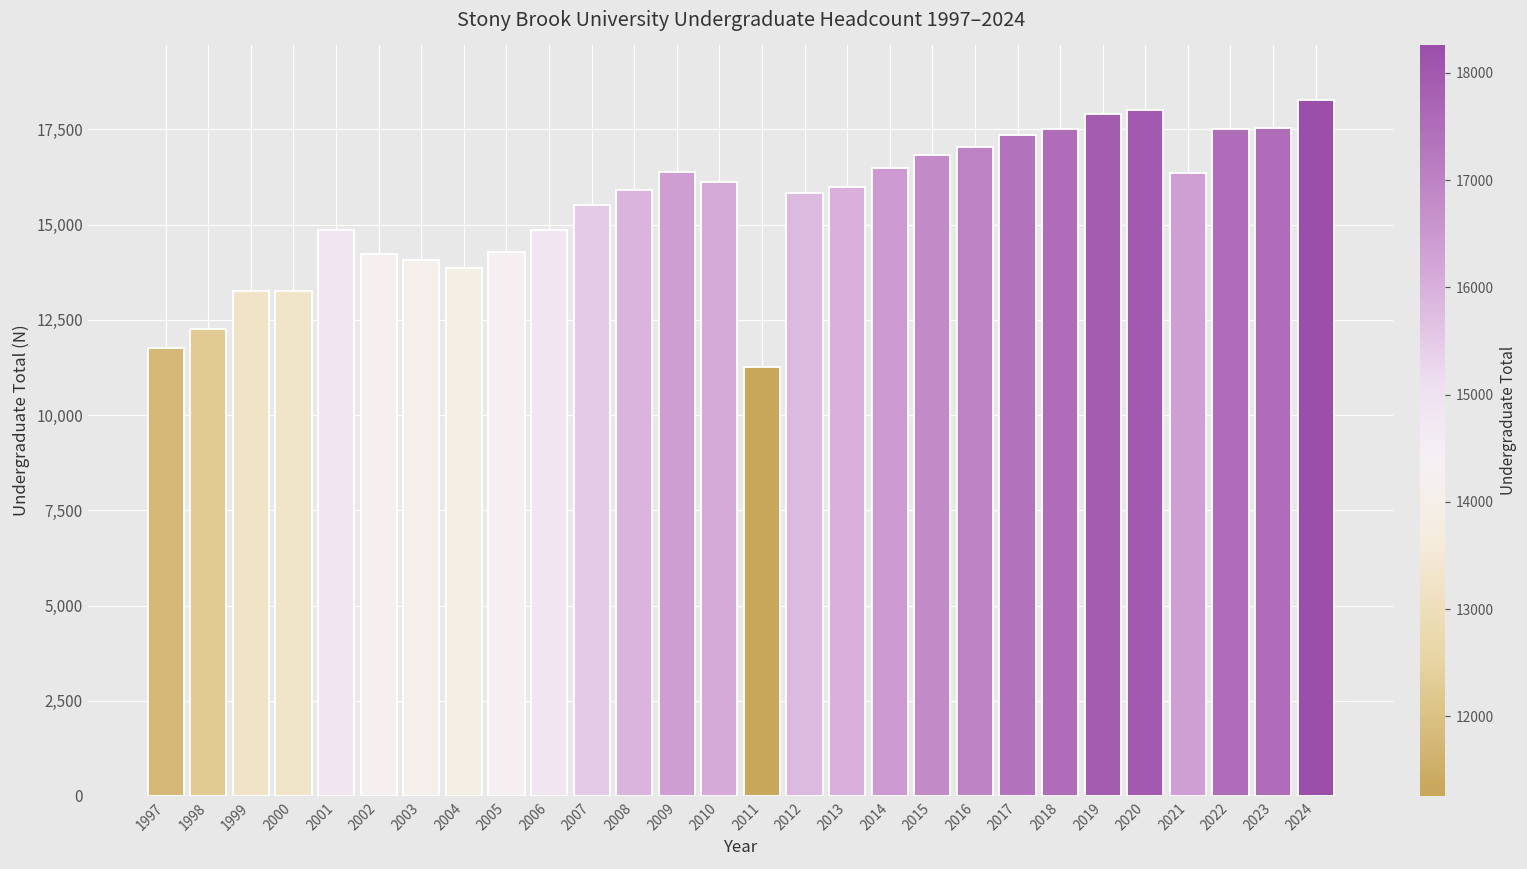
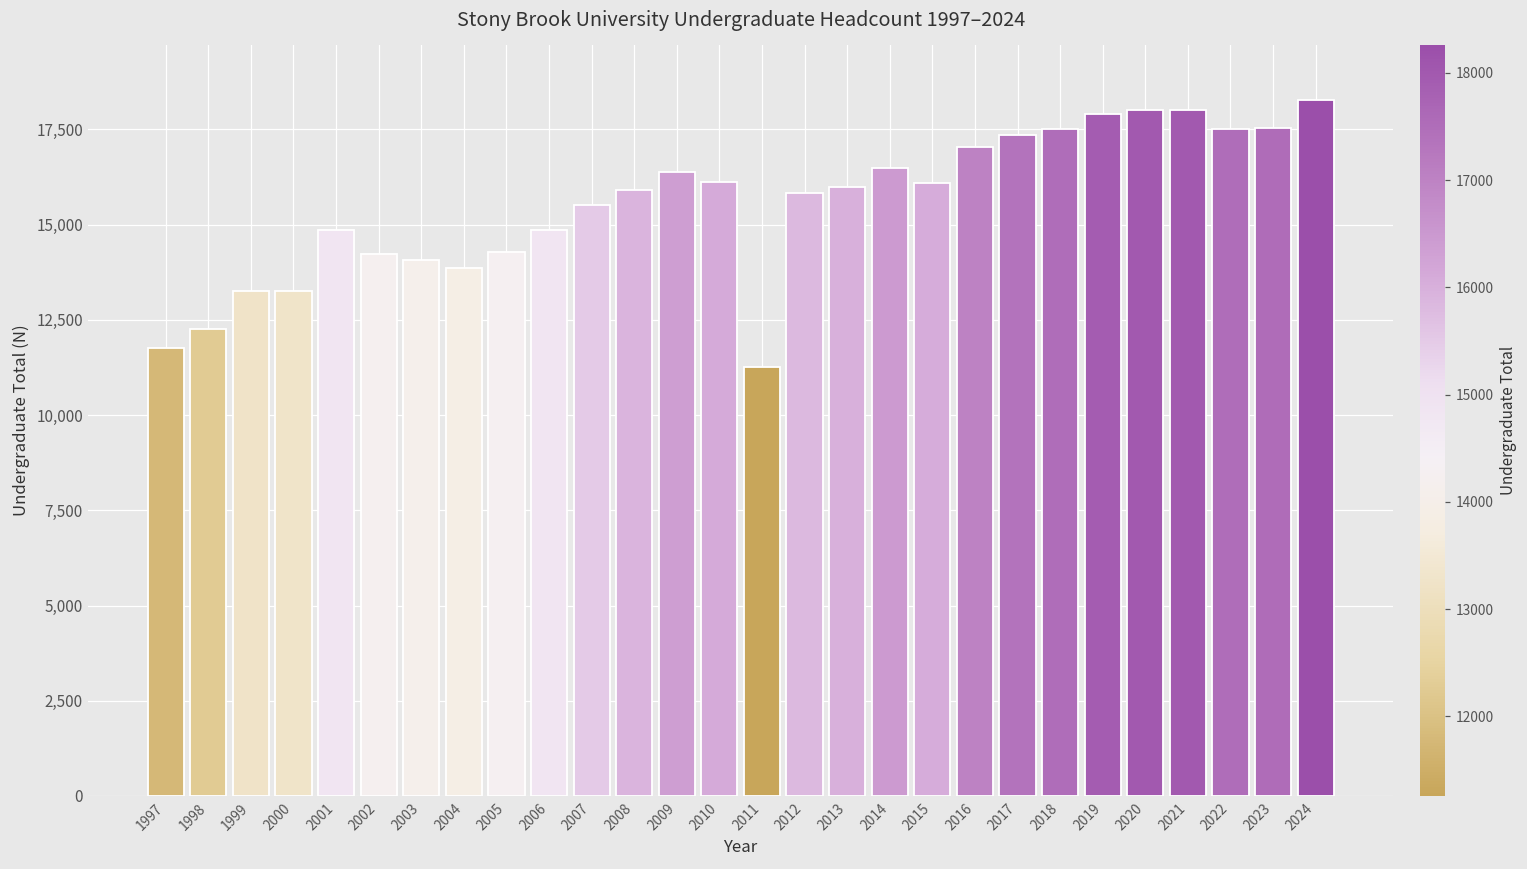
2015: 16,800 -> 16,100
2021: 16,400 -> 18,000
